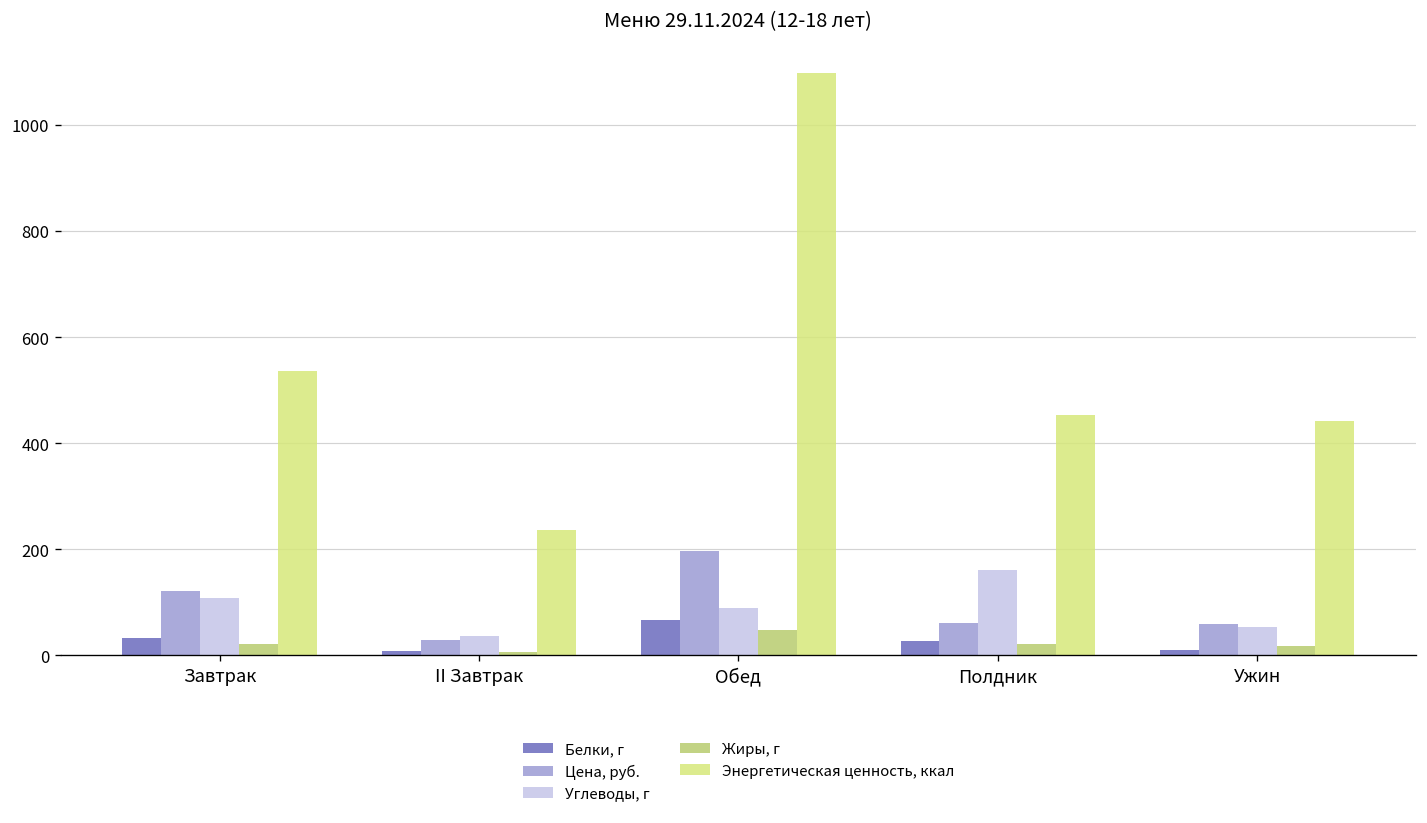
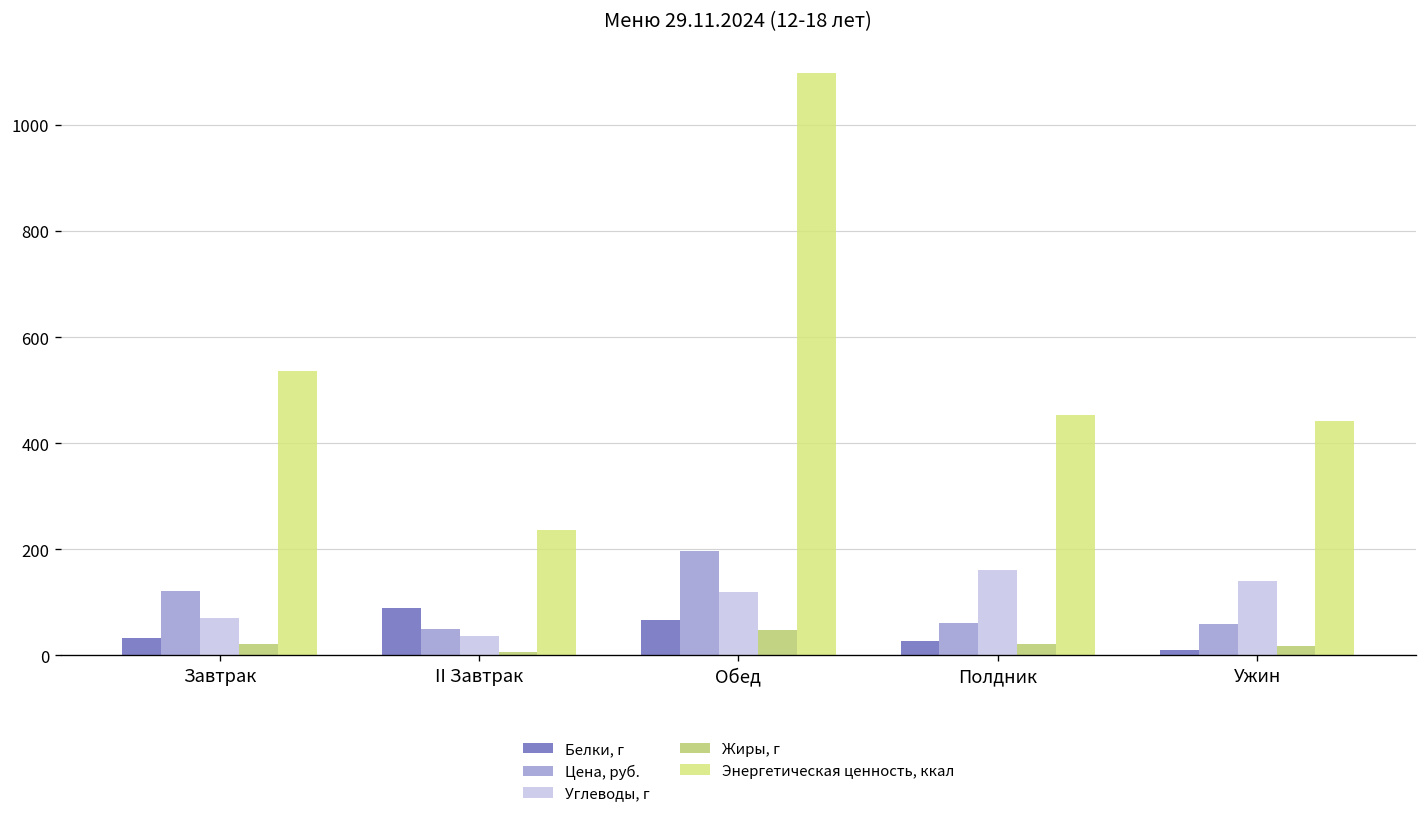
Углеводы, г, Завтрак: 110 -> 70
Белки, г, II Завтрак: 10 -> 90
Цена, руб., II Завтрак: 30 -> 50
Углеводы, г, Обед: 90 -> 120
Углеводы, г, Ужин: 50 -> 140
